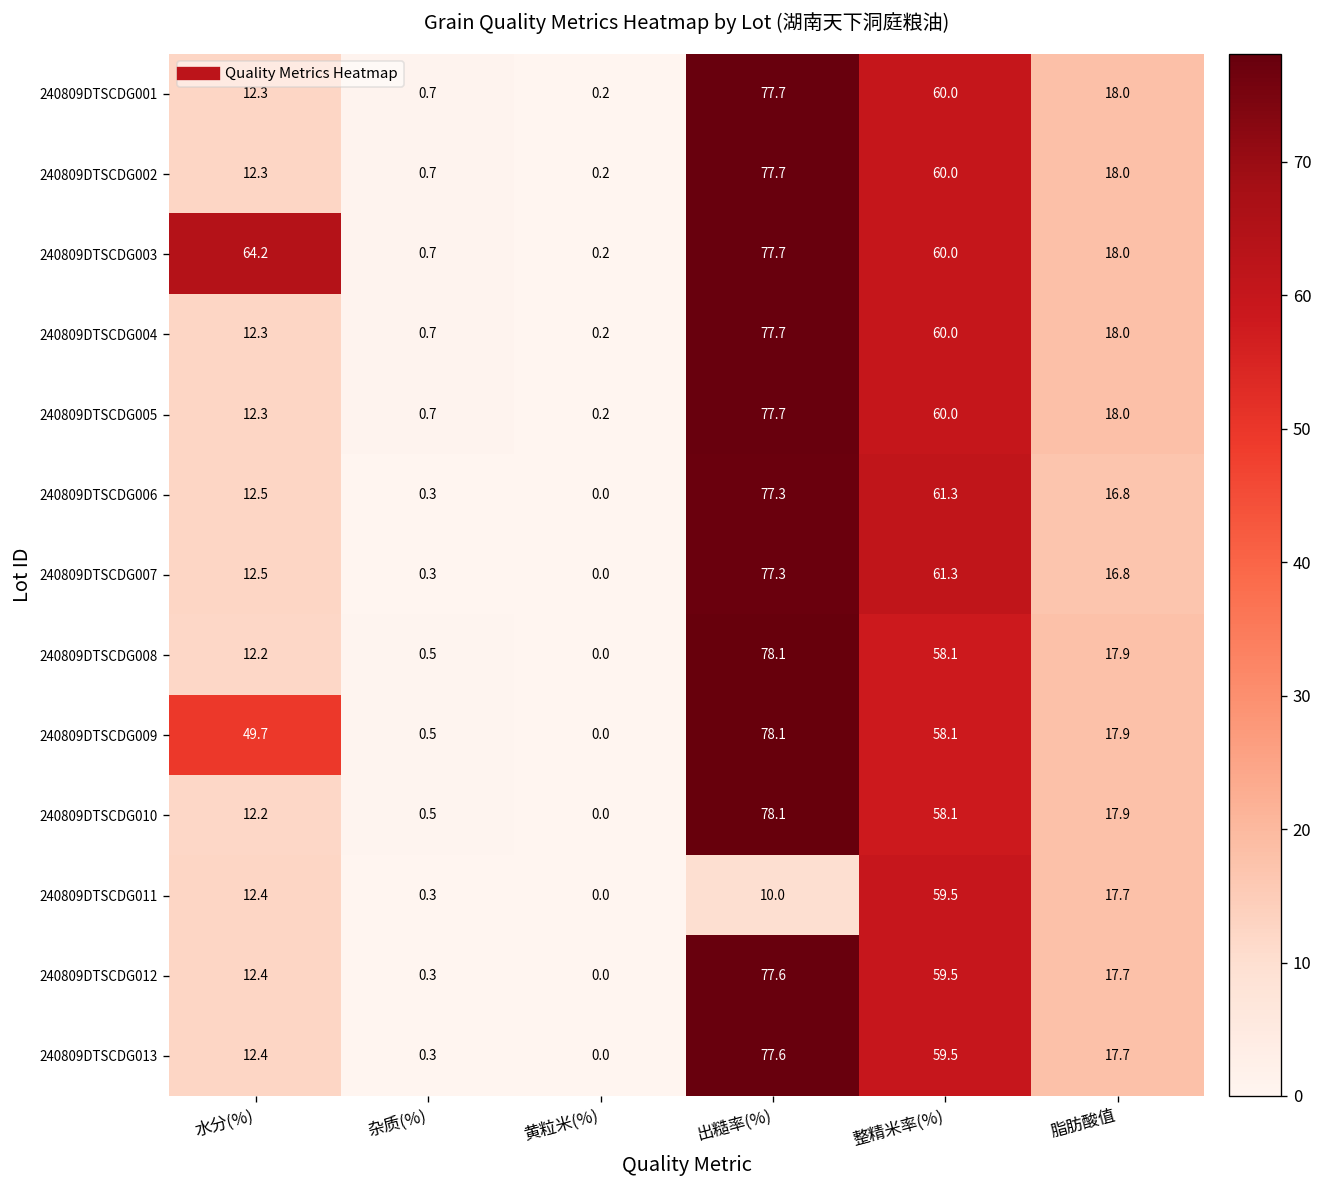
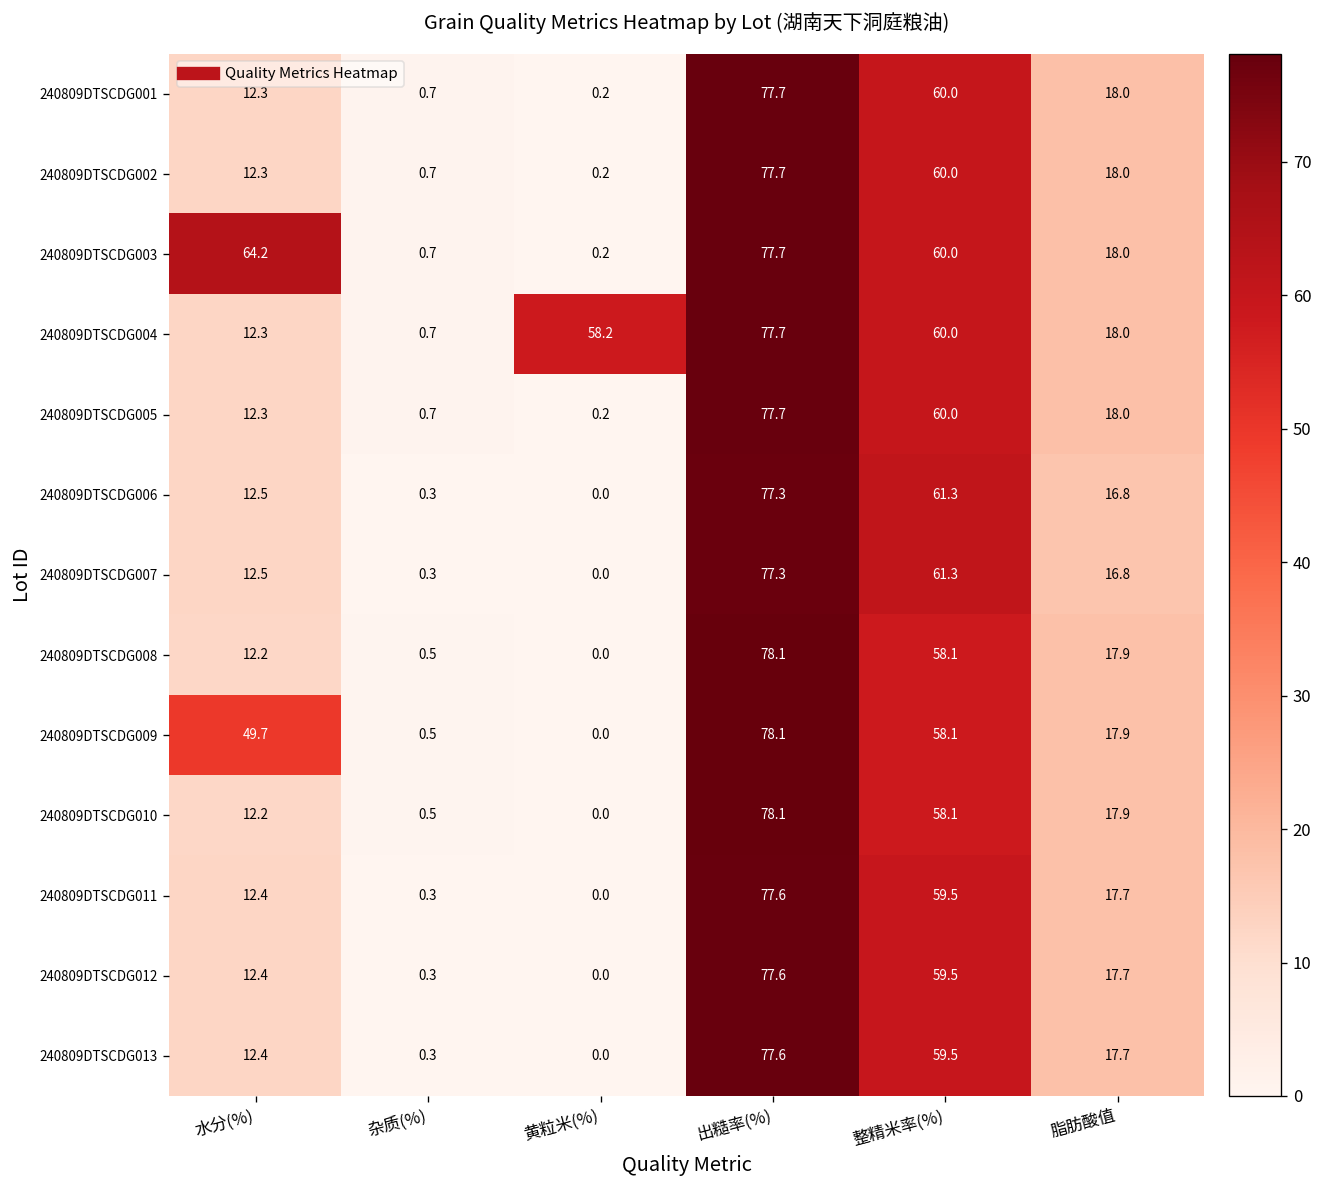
240809DTSCDG004, 黄粒米(%): 0.2 -> 58.2
240809DTSCDG011, 出糙率(%): 10.0 -> 77.6
